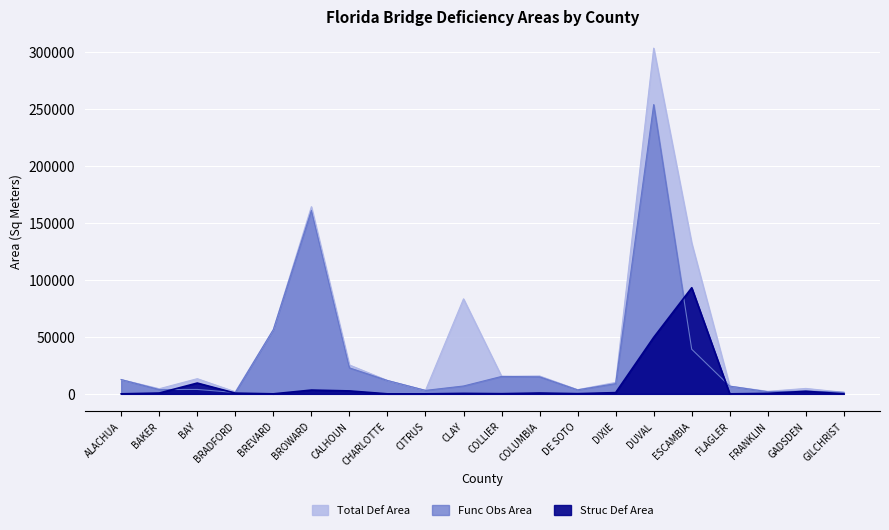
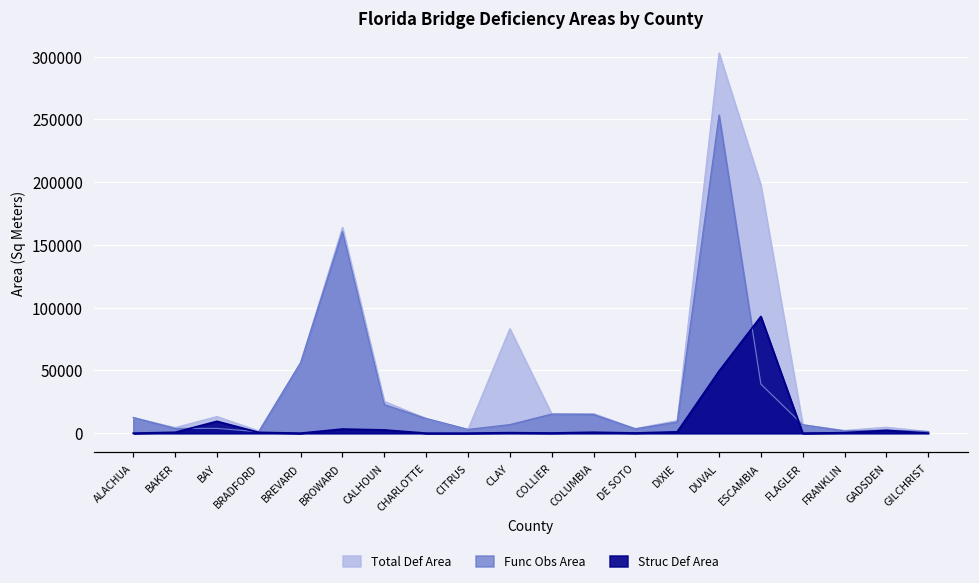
Total Def Area, ESCAMBIA: 132000 -> 198000
